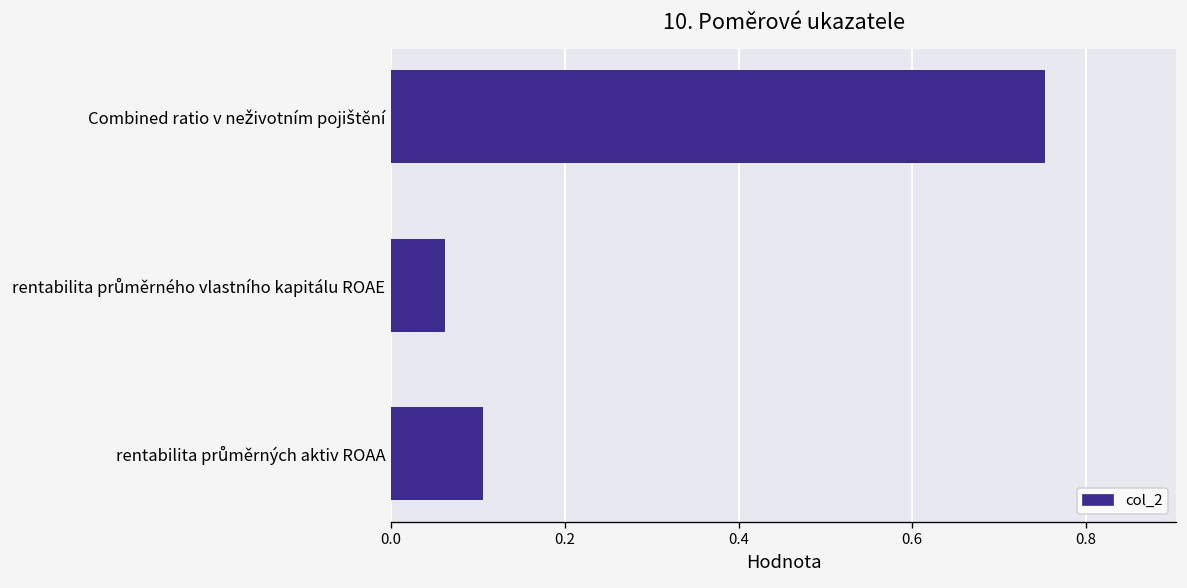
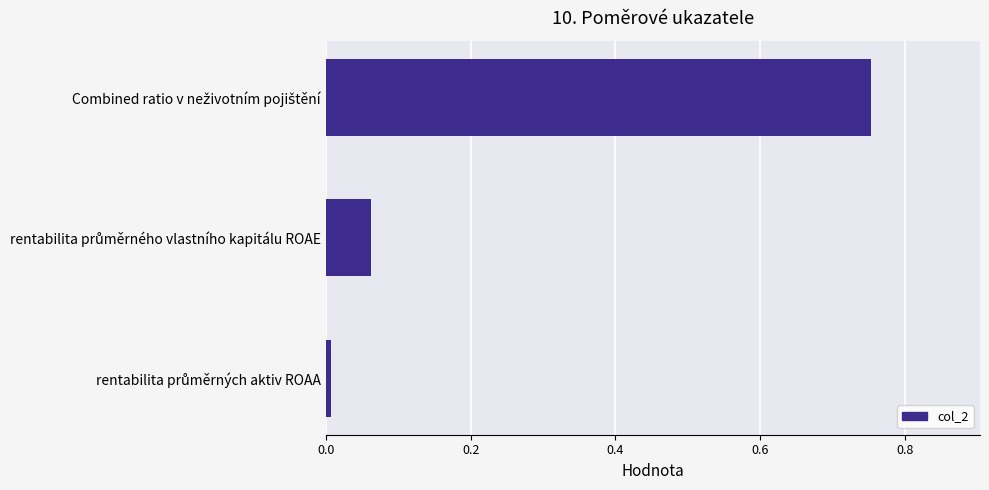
rentabilita průměrných aktiv ROAA: 0.11 -> 0.01
